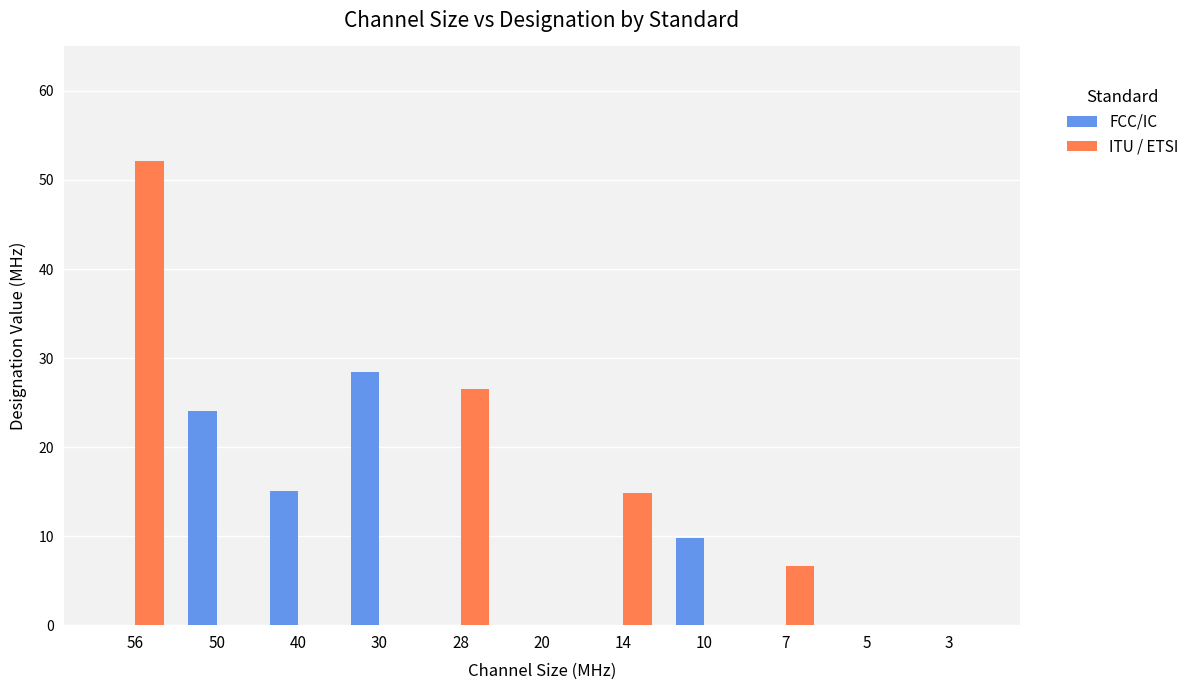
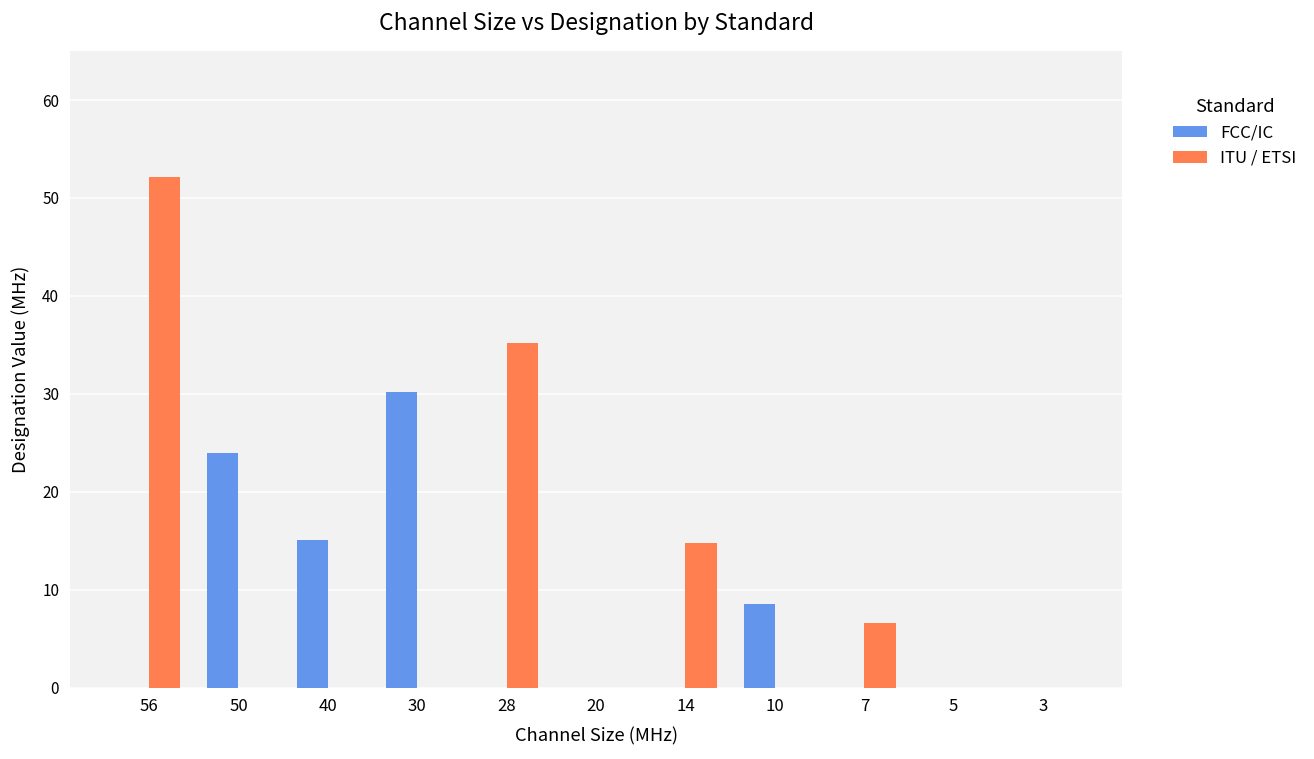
FCC/IC, 30: 28 -> 30
ITU / ETSI, 28: 27 -> 35
FCC/IC, 10: 10 -> 9
